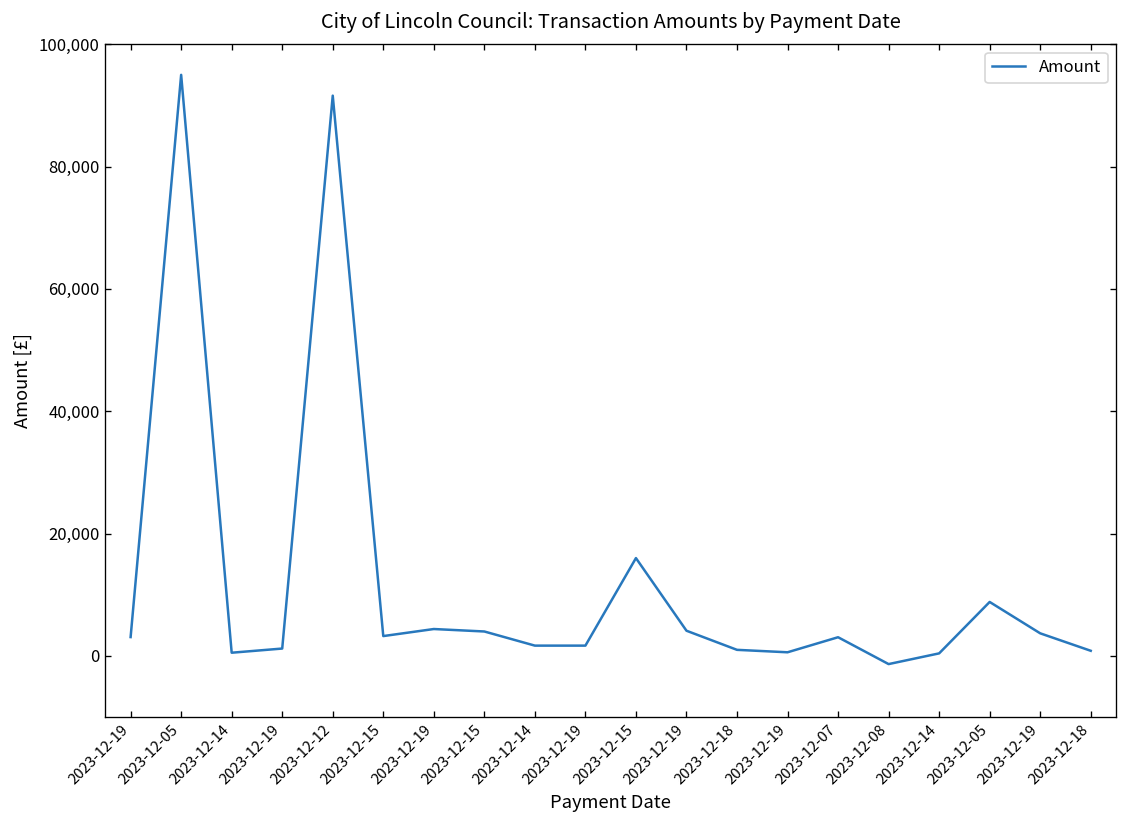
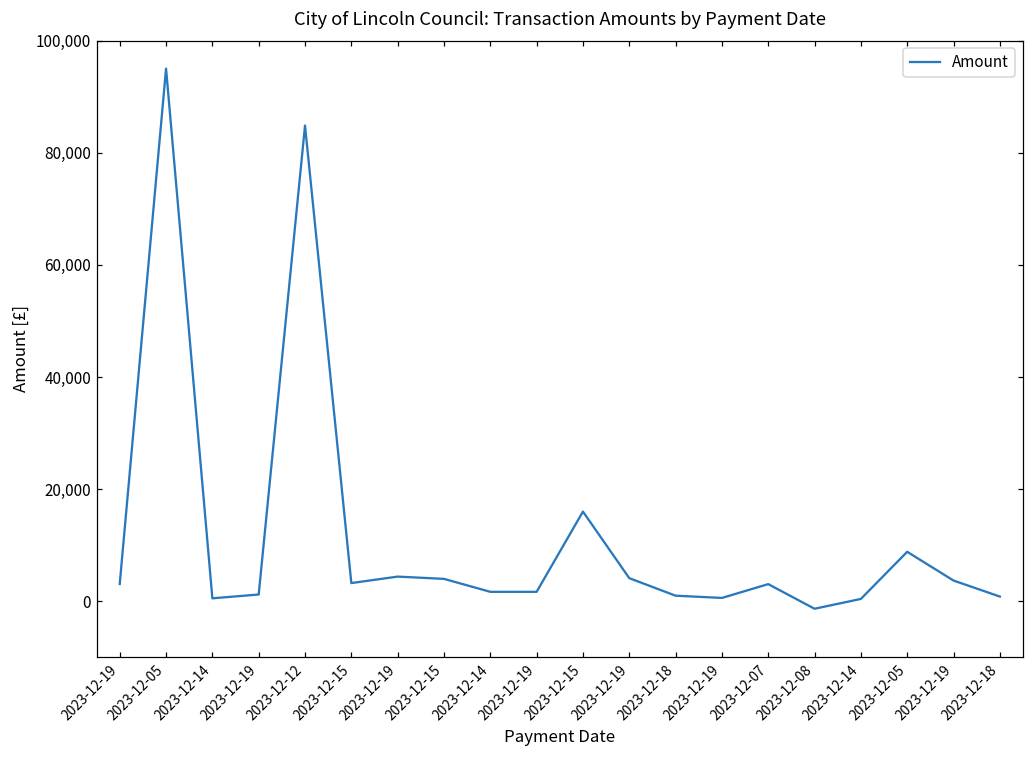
2023-12-12: 92,000 -> 85,000
